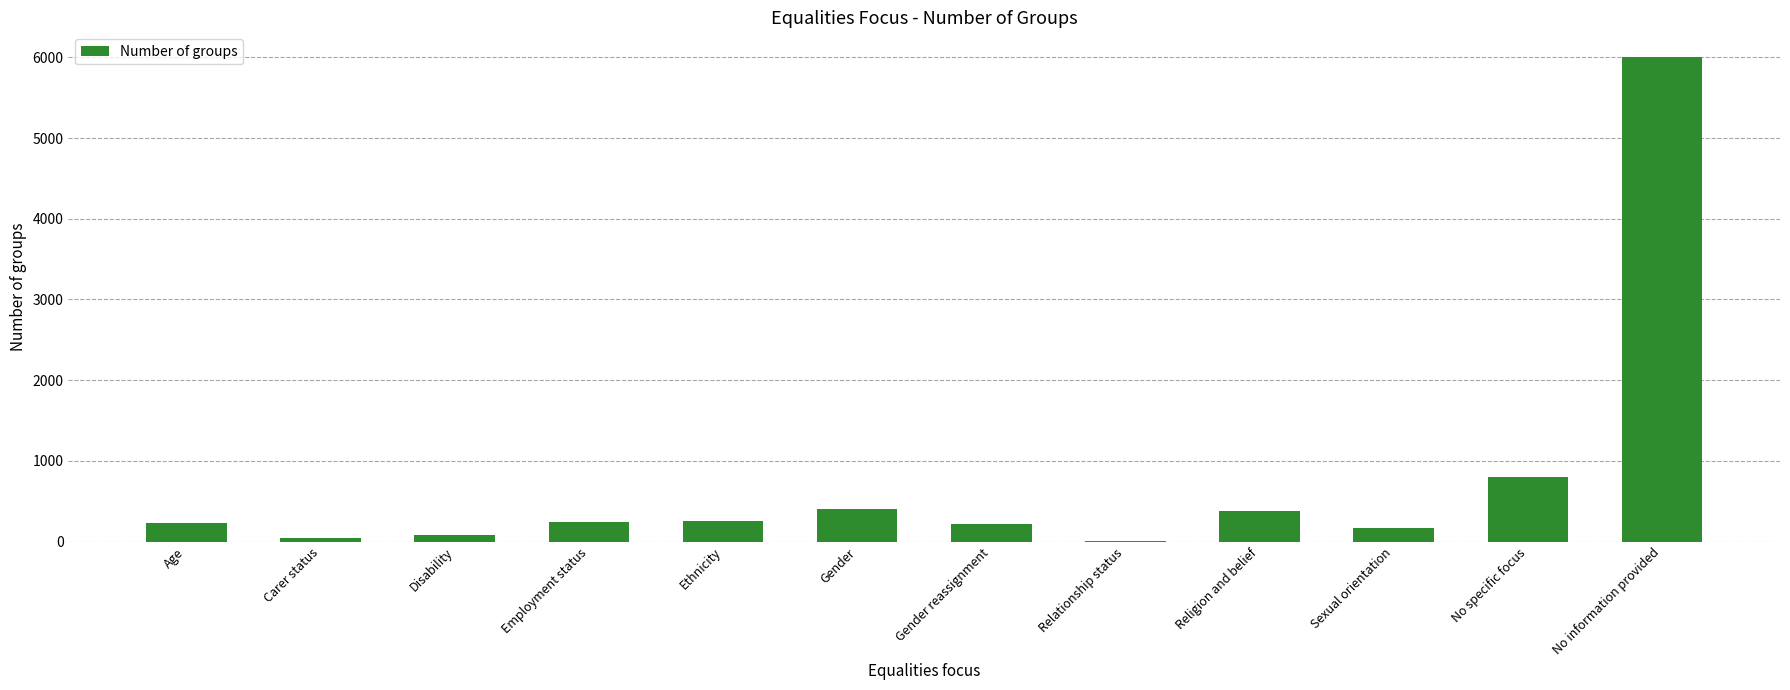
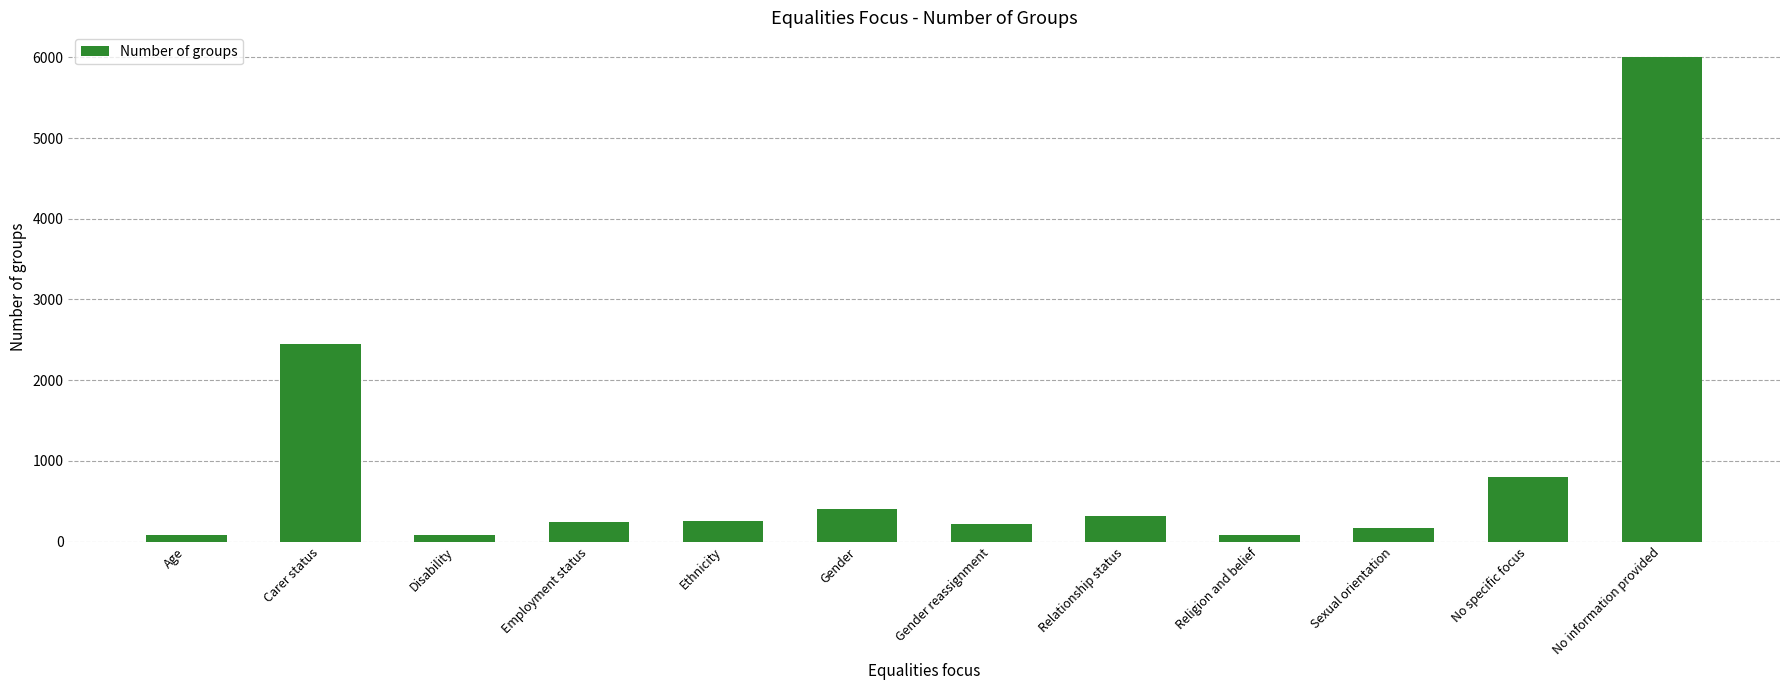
Age: 200 -> 100
Carer status: 0 -> 2400
Relationship status: 0 -> 300
Religion and belief: 400 -> 100
